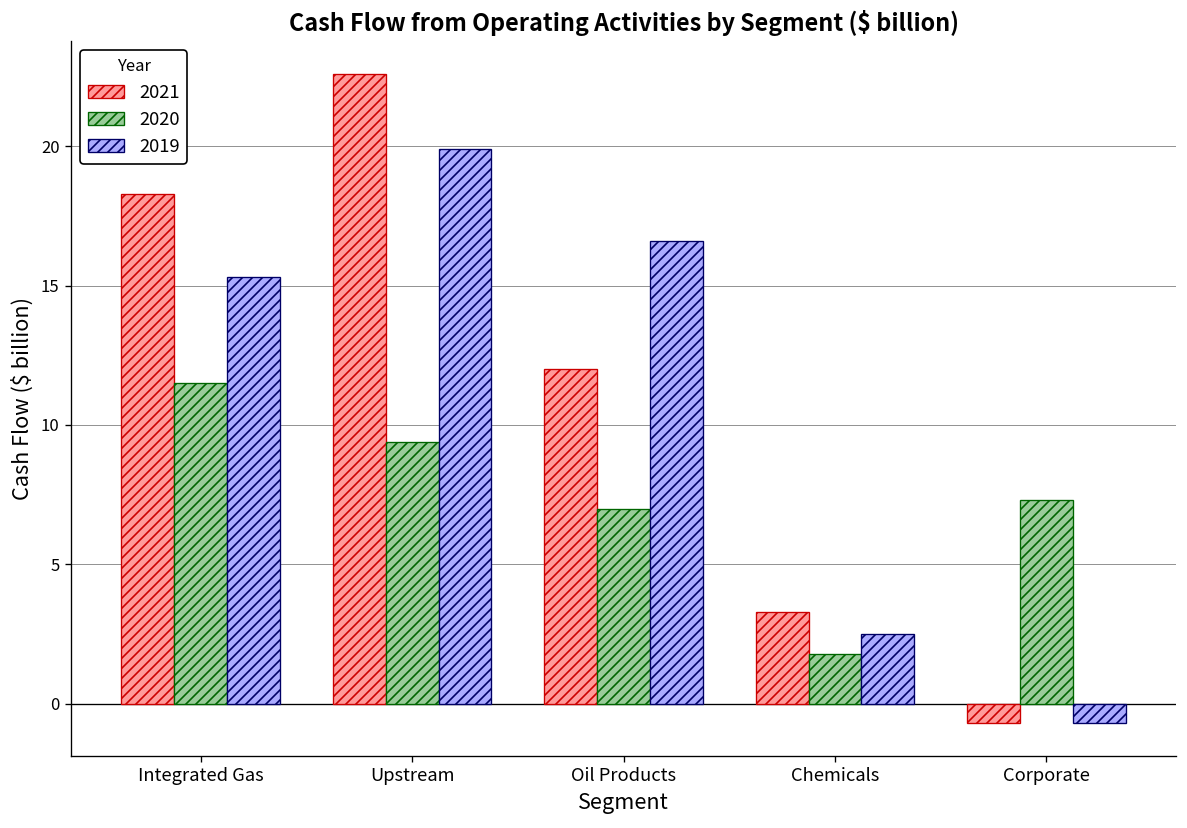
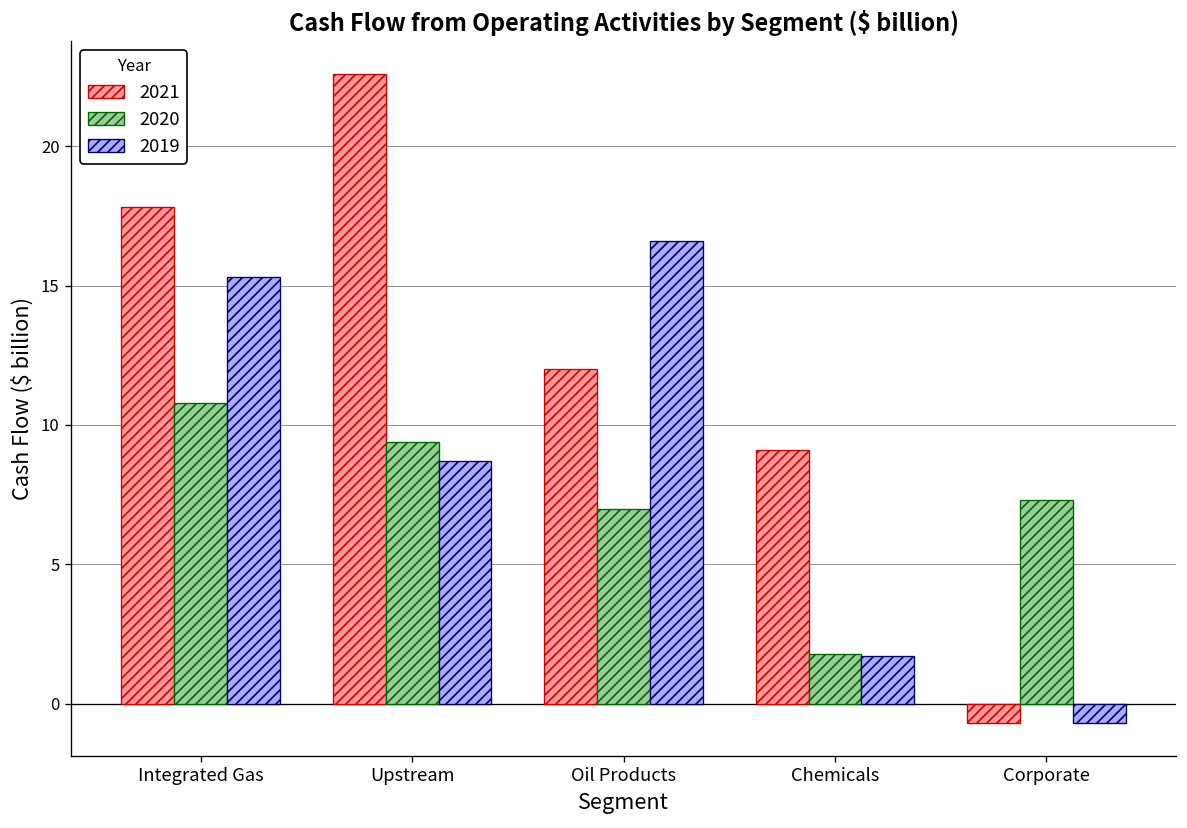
2021, Integrated Gas: 18.3 -> 17.8
2020, Integrated Gas: 11.5 -> 10.8
2019, Upstream: 19.9 -> 8.7
2021, Chemicals: 3.3 -> 9.1
2019, Chemicals: 2.5 -> 1.7
